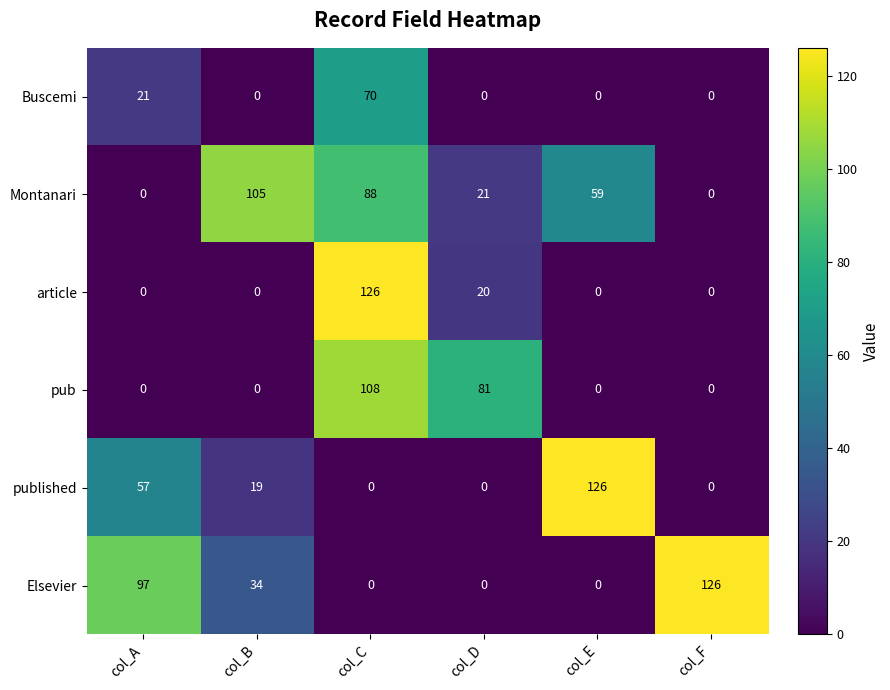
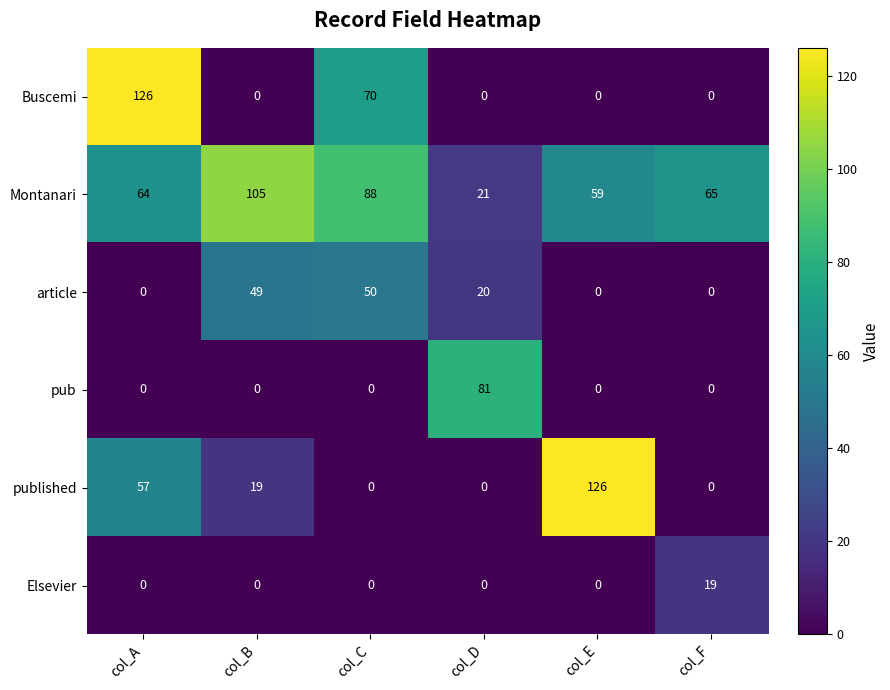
Buscemi, col_A: 21 -> 126
Montanari, col_A: 0 -> 64
Montanari, col_F: 0 -> 65
article, col_B: 0 -> 49
article, col_C: 126 -> 50
pub, col_C: 108 -> 0
Elsevier, col_A: 97 -> 0
Elsevier, col_B: 34 -> 0
Elsevier, col_F: 126 -> 19
